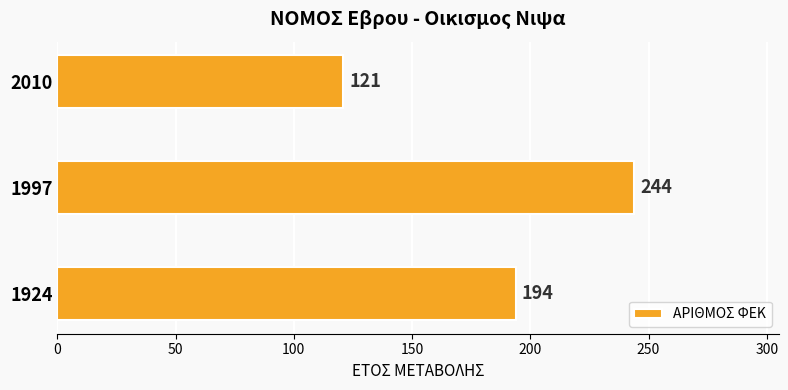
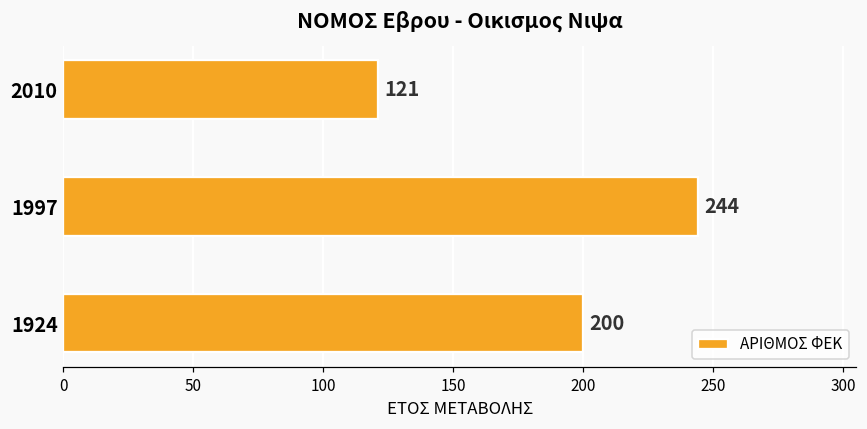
1924: 194 -> 200
